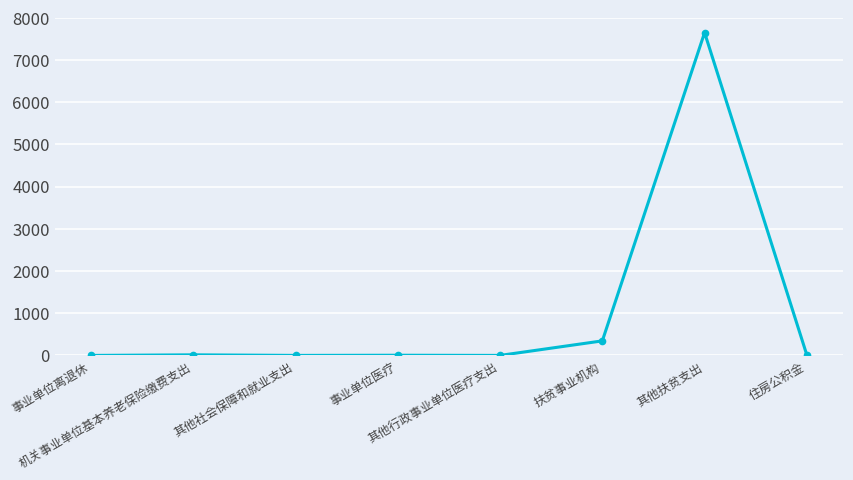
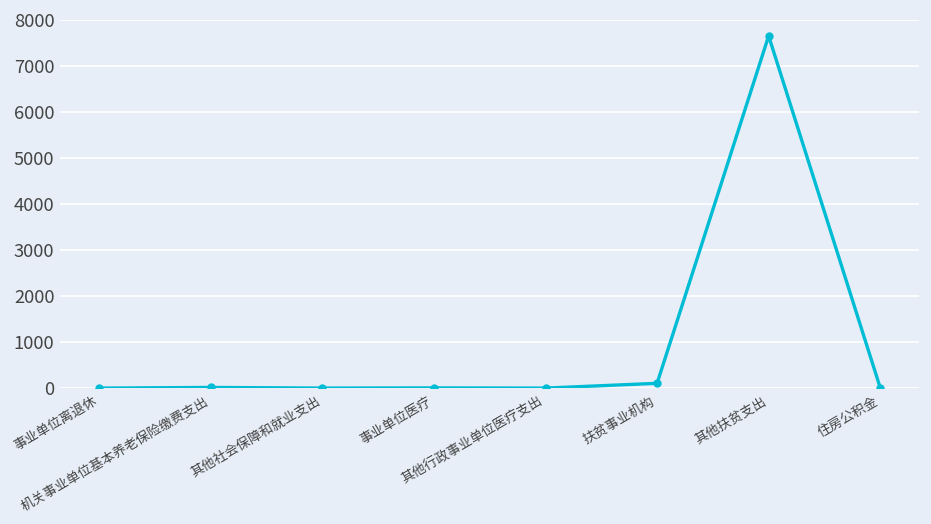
扶贫事业机构: 300 -> 100
